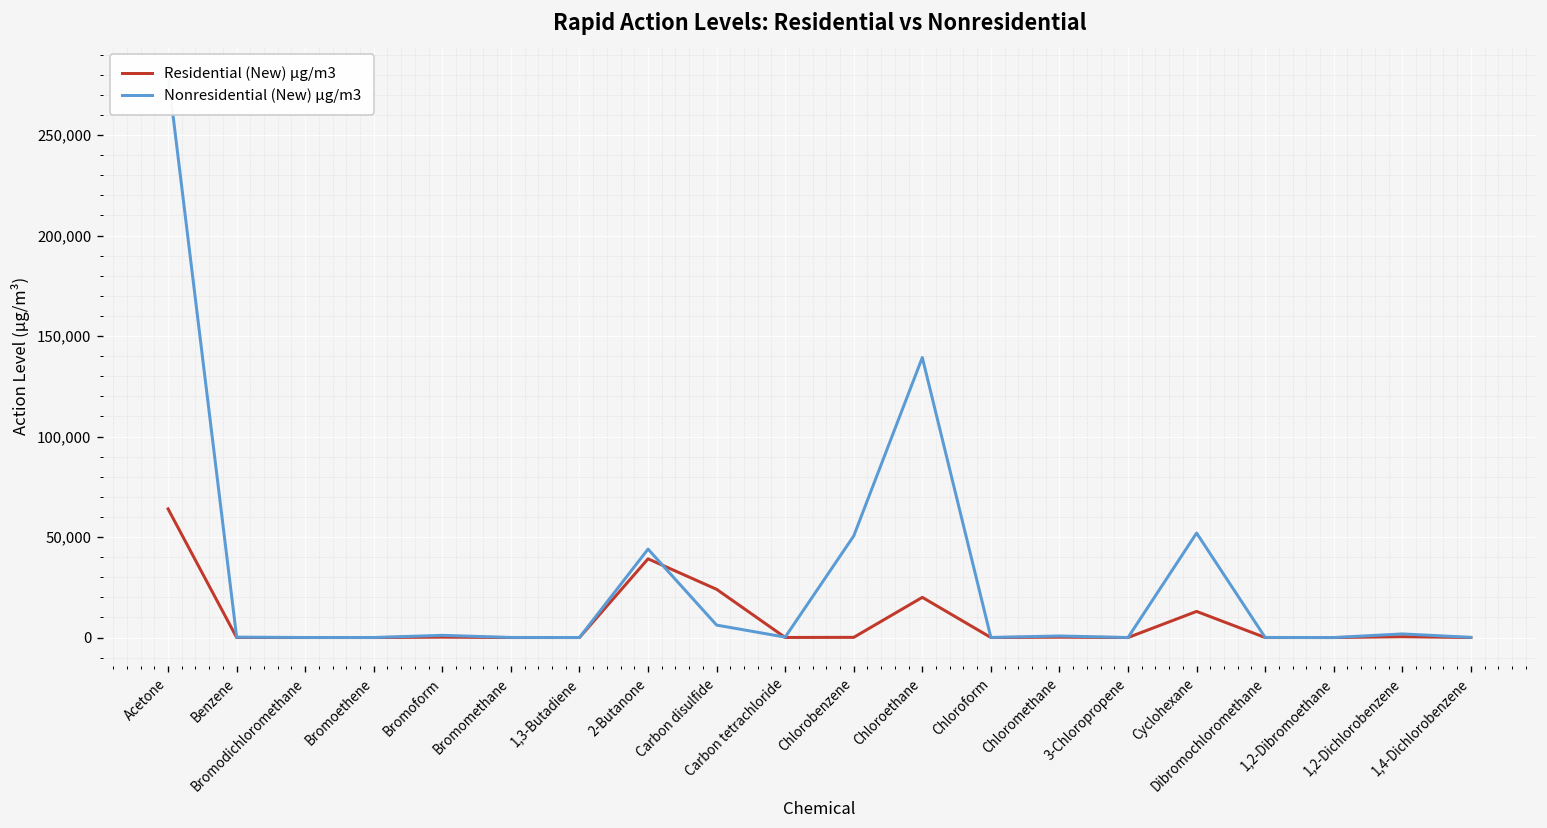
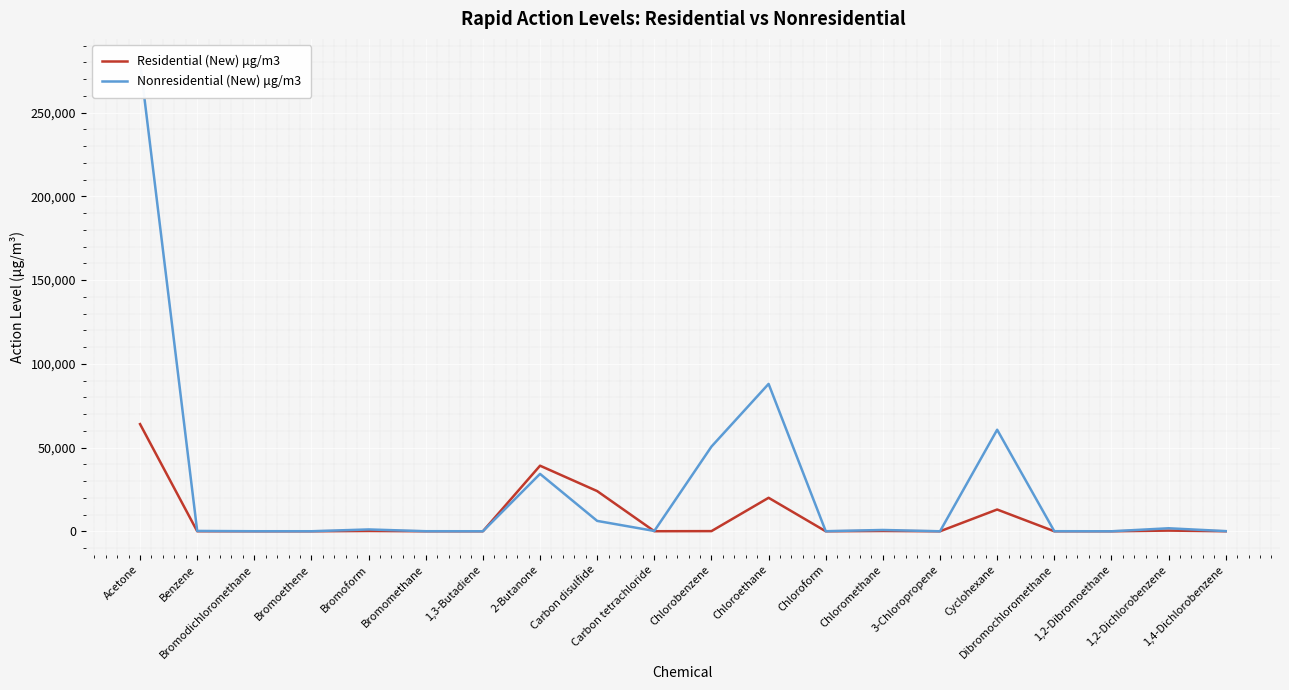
Nonresidential (New) μg/m3, 2-Butanone: 44,000 -> 34,000
Nonresidential (New) μg/m3, Chloroethane: 139,000 -> 88,000
Nonresidential (New) μg/m3, Cyclohexane: 52,000 -> 61,000
